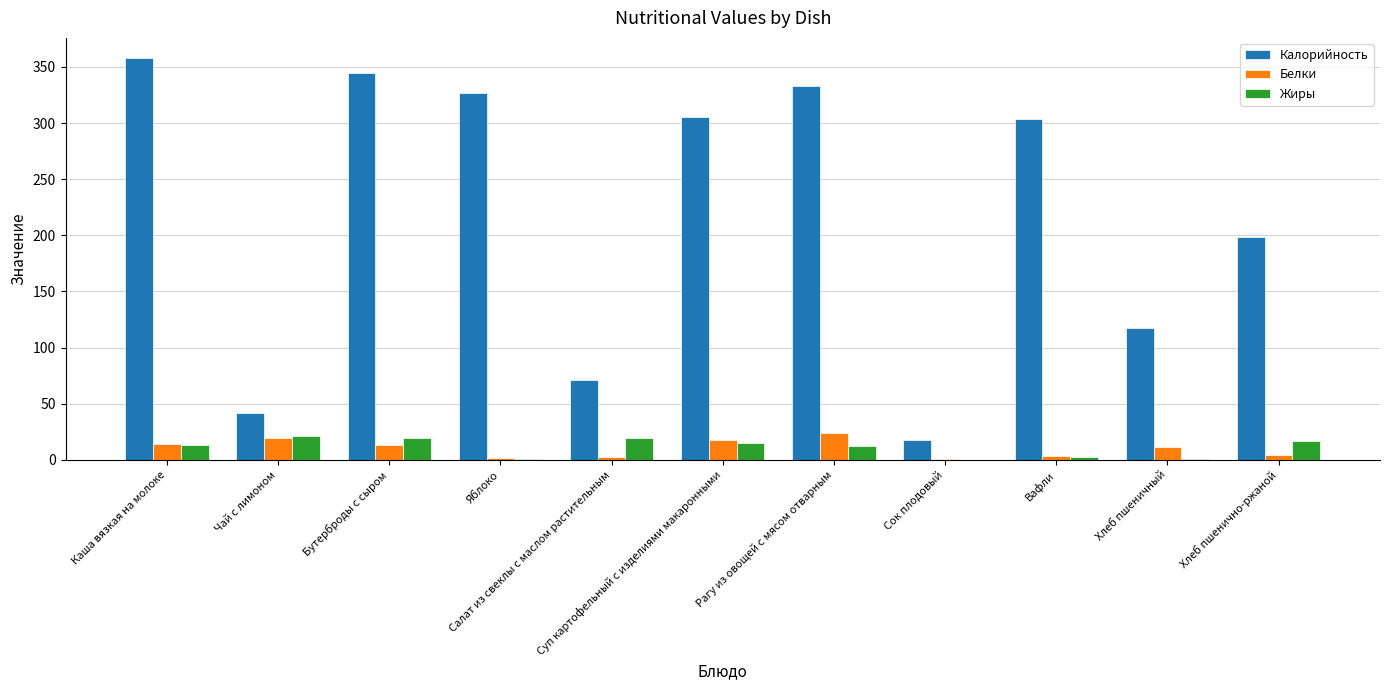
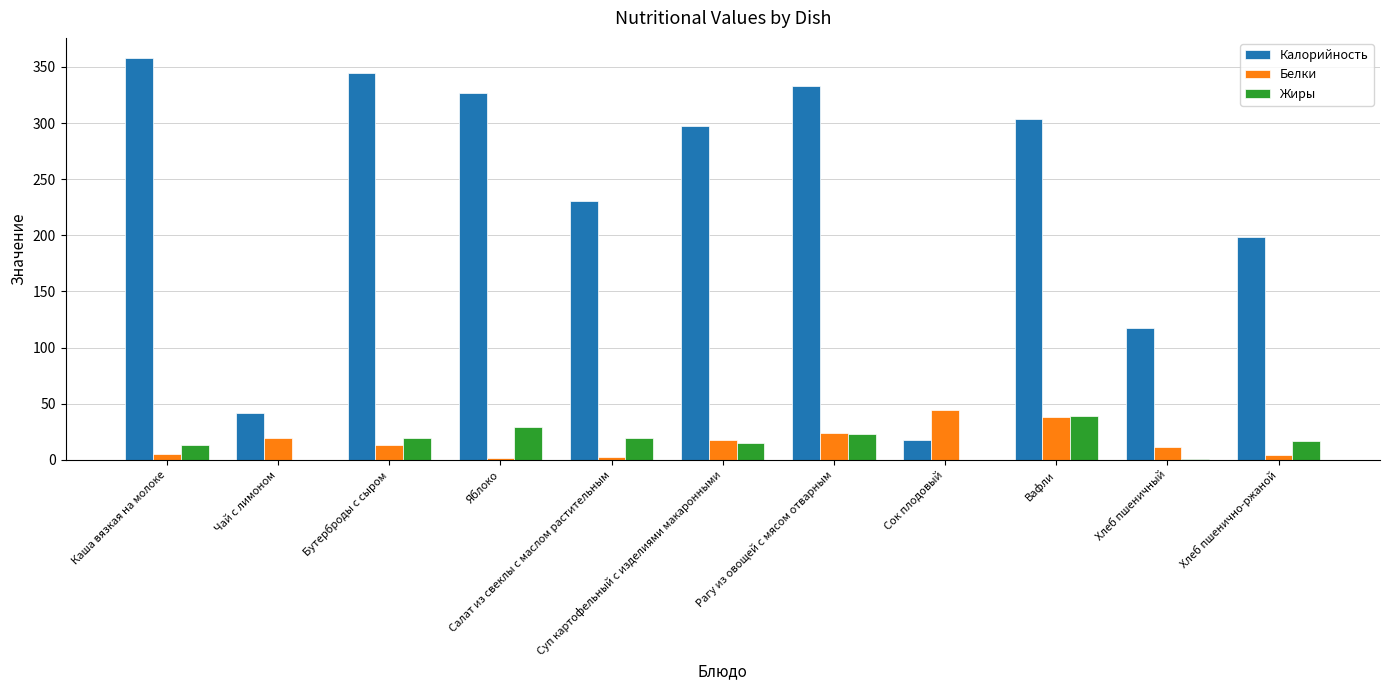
Белки, Каша вязкая на молоке: 14 -> 6
Жиры, Чай с лимоном: 21 -> 0
Жиры, Яблоко: 1 -> 30
Калорийность, Салат из свеклы с маслом растительным: 71 -> 230
Калорийность, Суп картофельный с изделиями макаронными: 305 -> 297
Жиры, Рагу из овощей с мясом отварным: 12 -> 23
Белки, Сок плодовый: 1 -> 45
Белки, Вафли: 3 -> 38
Жиры, Вафли: 3 -> 39
